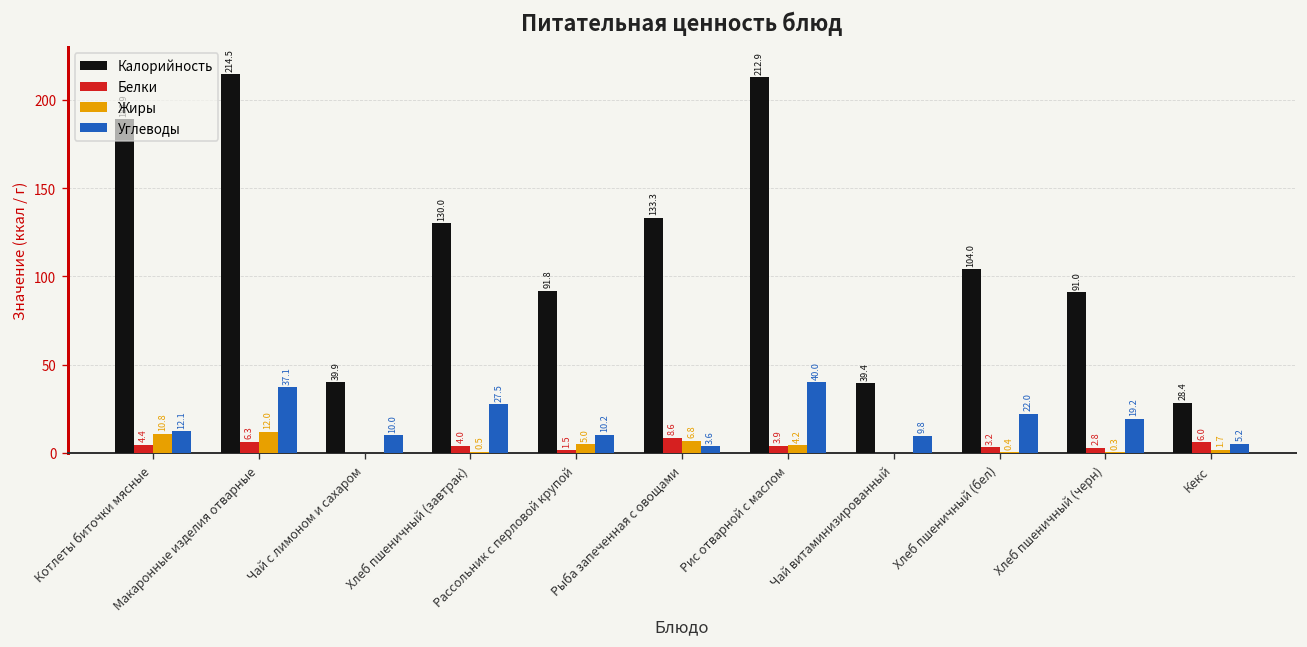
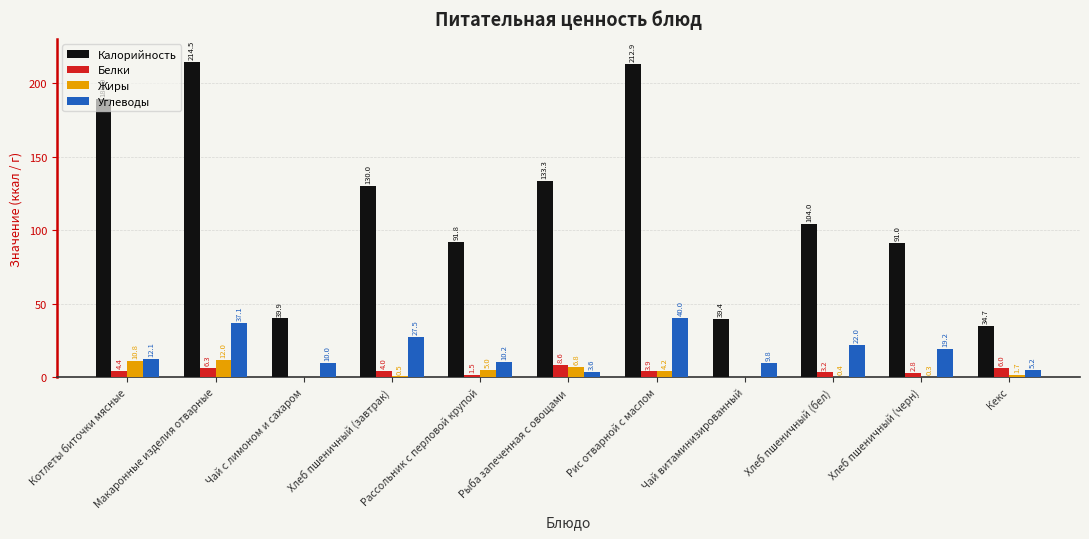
Калорийность, Кекс: 28.4 -> 34.7
